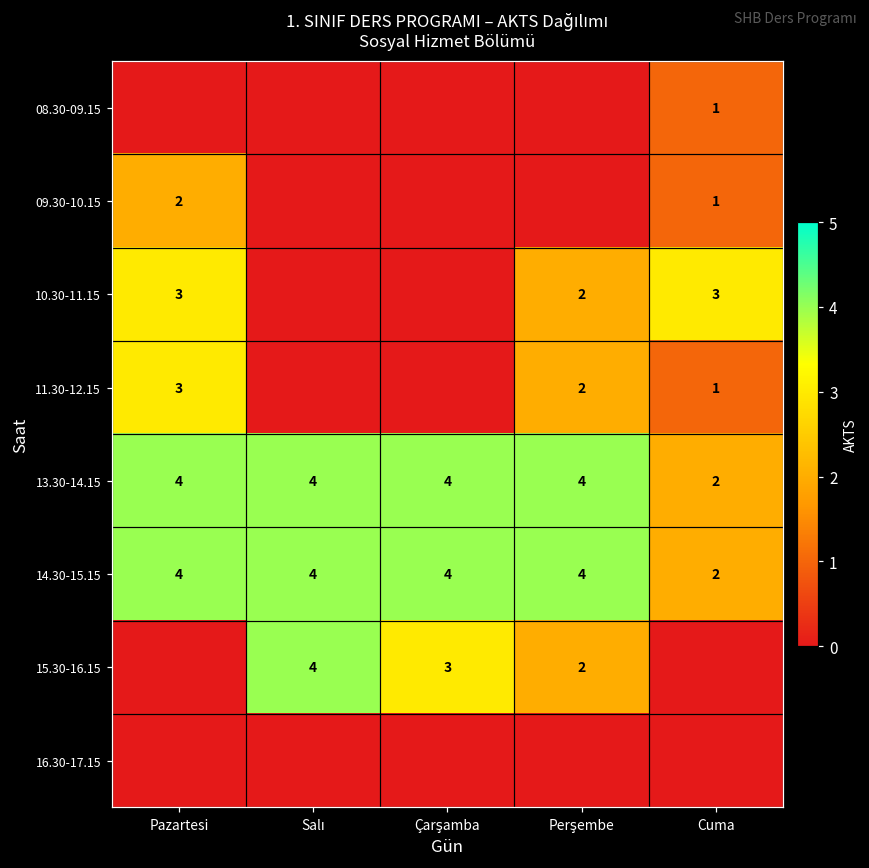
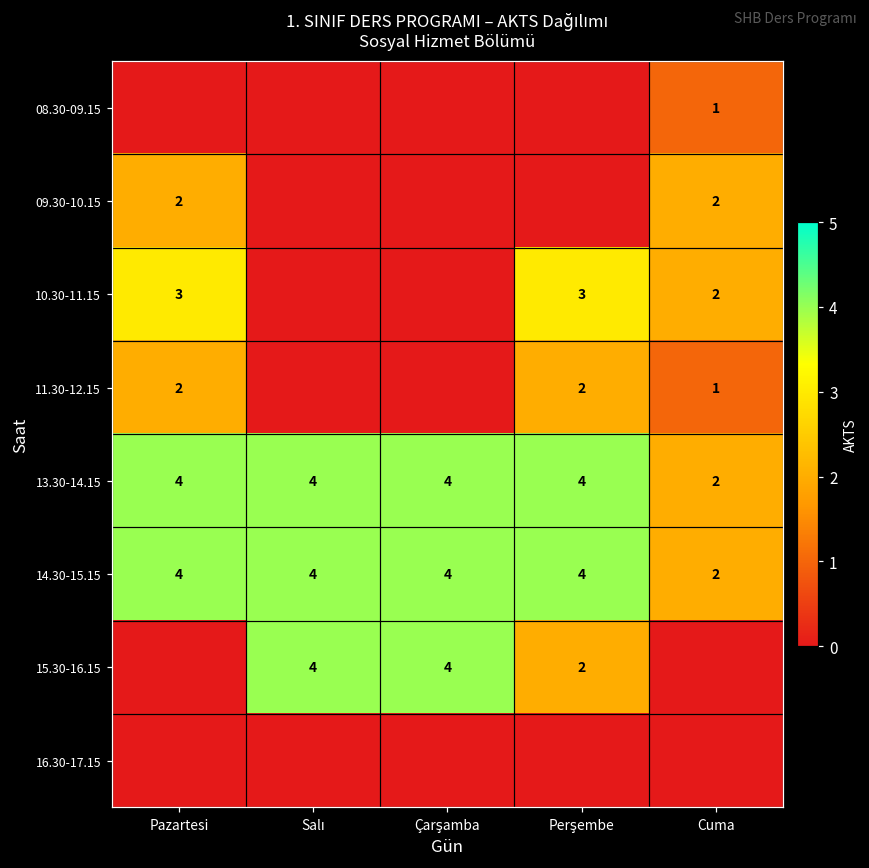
09.30-10.15, Cuma: 1 -> 2
10.30-11.15, Perşembe: 2 -> 3
10.30-11.15, Cuma: 3 -> 2
11.30-12.15, Pazartesi: 3 -> 2
15.30-16.15, Çarşamba: 3 -> 4
